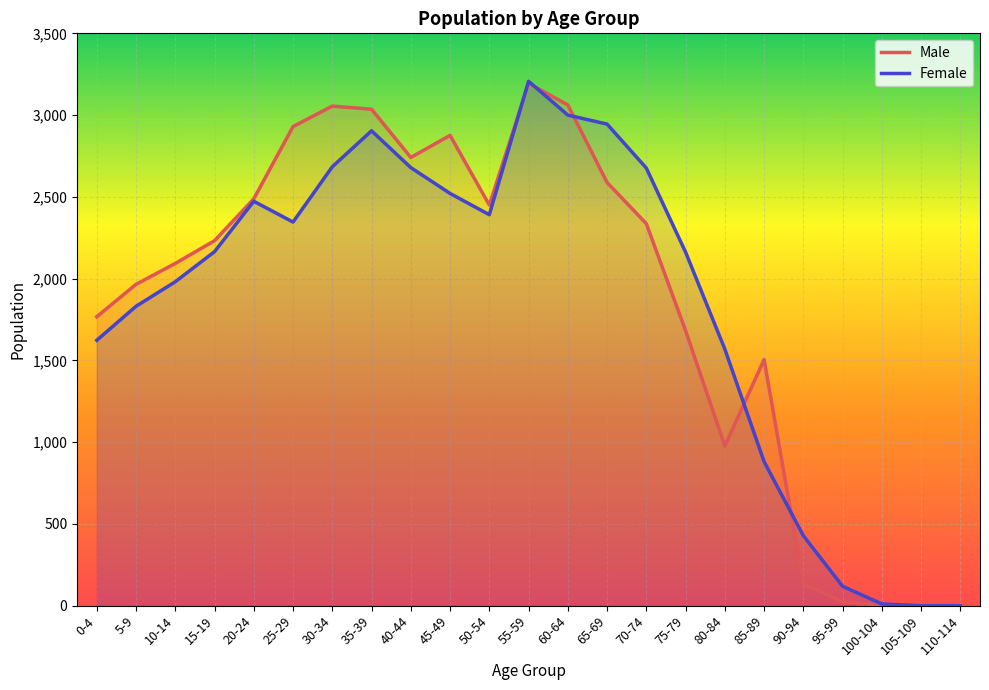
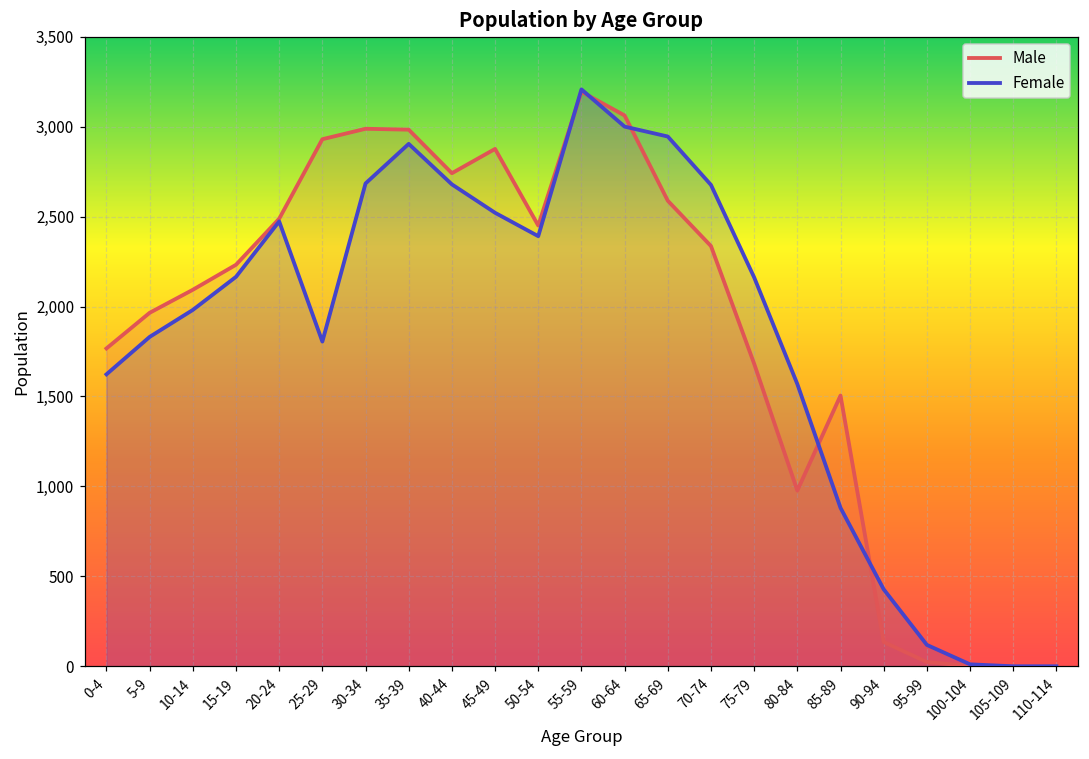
Female, 25-29: 2,350 -> 1,810
Male, 30-34: 3,060 -> 2,990
Male, 35-39: 3,040 -> 2,980
